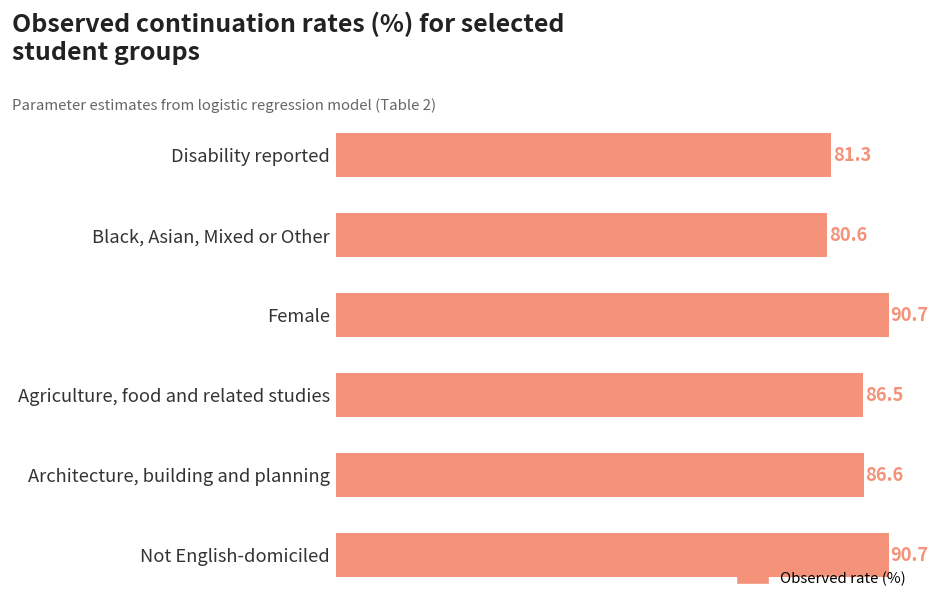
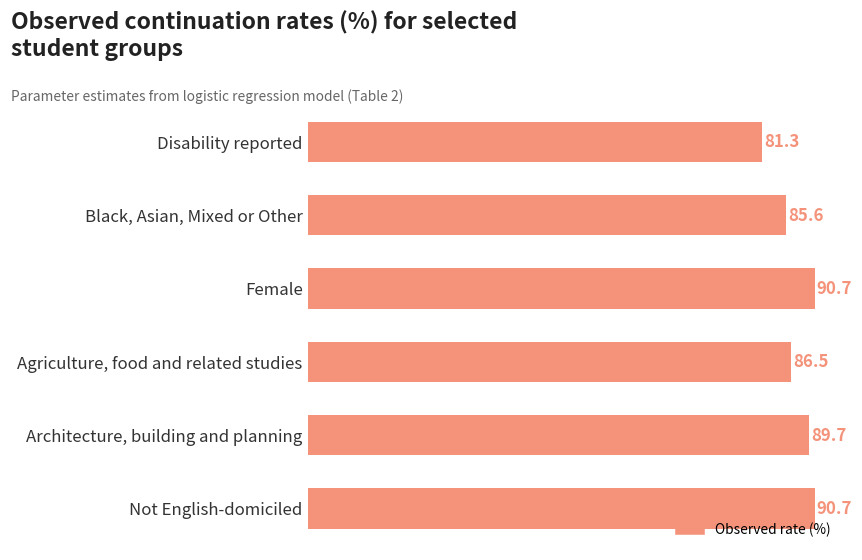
Black, Asian, Mixed or Other: 80.6 -> 85.6
Architecture, building and planning: 86.6 -> 89.7
